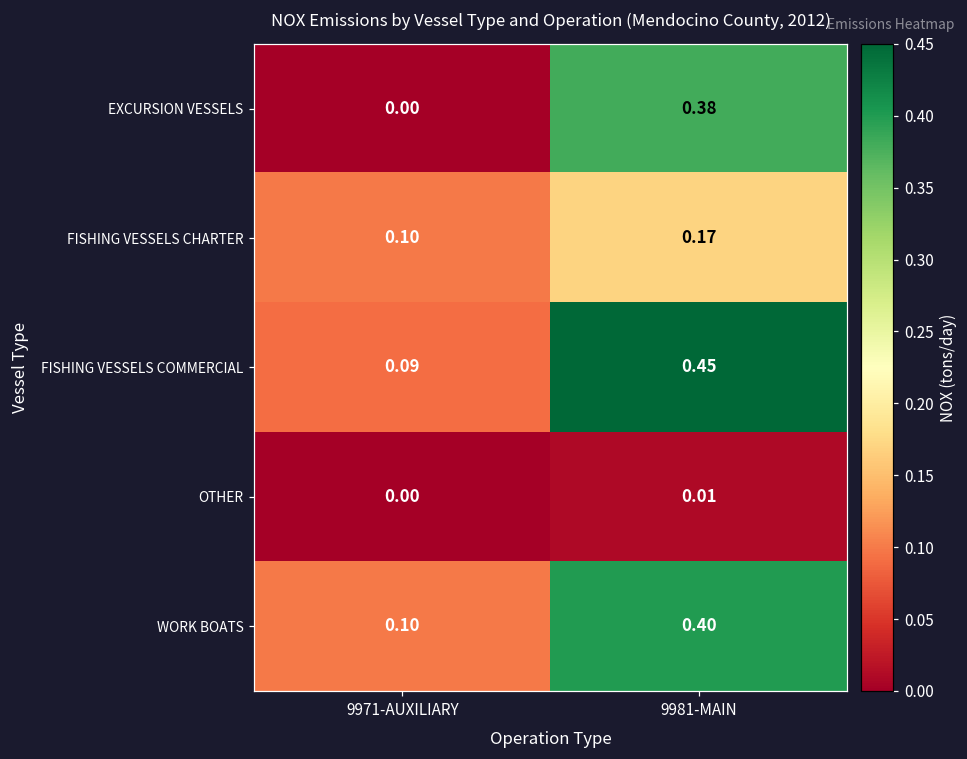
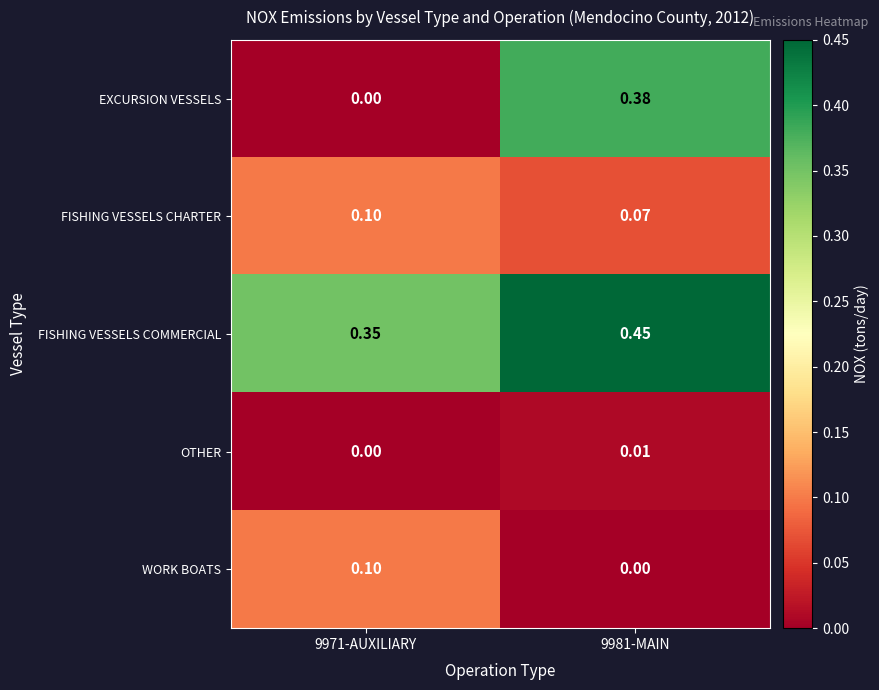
FISHING VESSELS CHARTER, 9981-MAIN: 0.17 -> 0.07
FISHING VESSELS COMMERCIAL, 9971-AUXILIARY: 0.09 -> 0.35
WORK BOATS, 9981-MAIN: 0.40 -> 0.00
